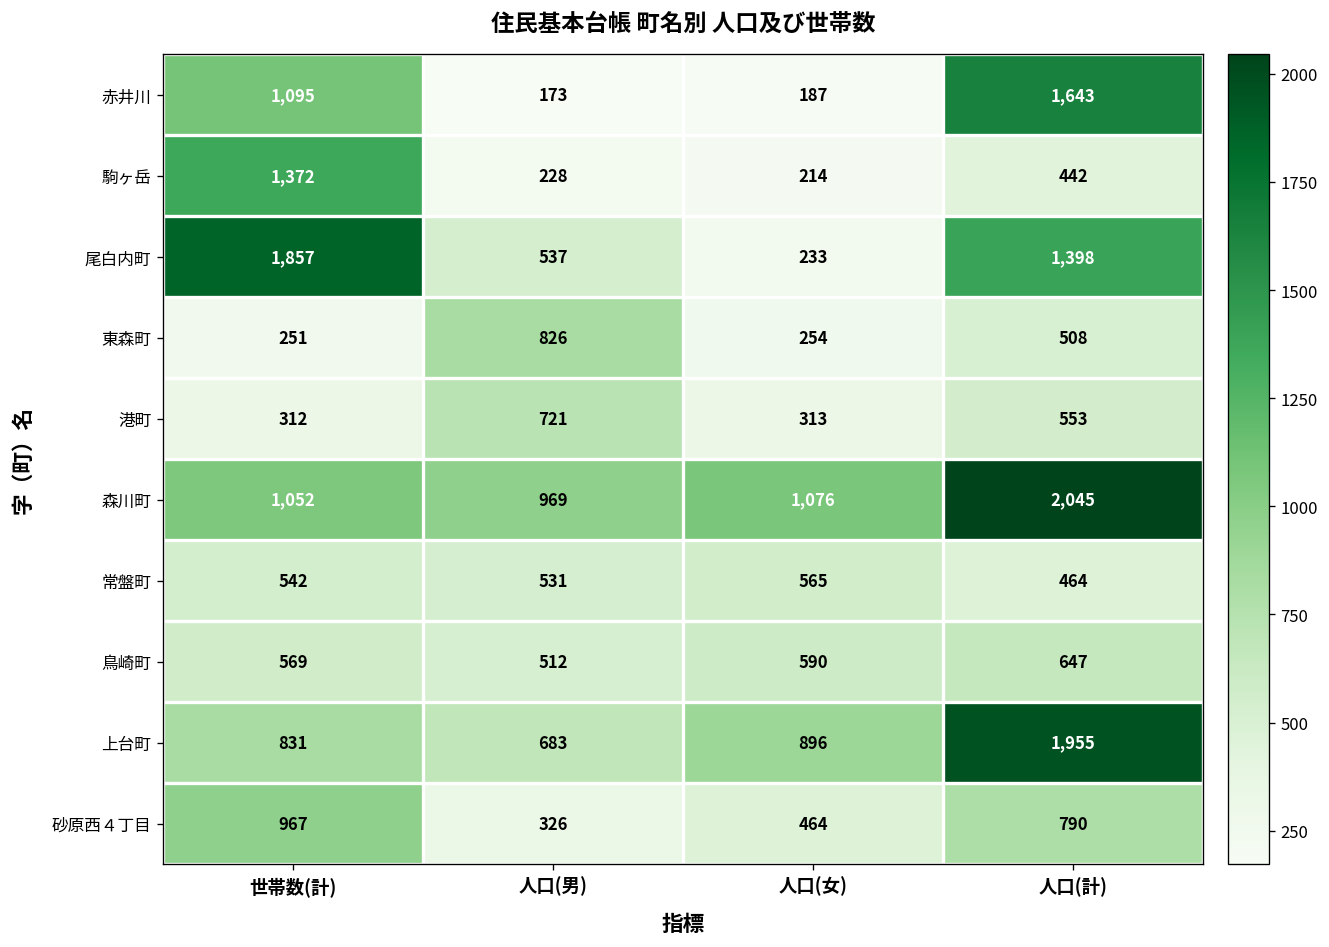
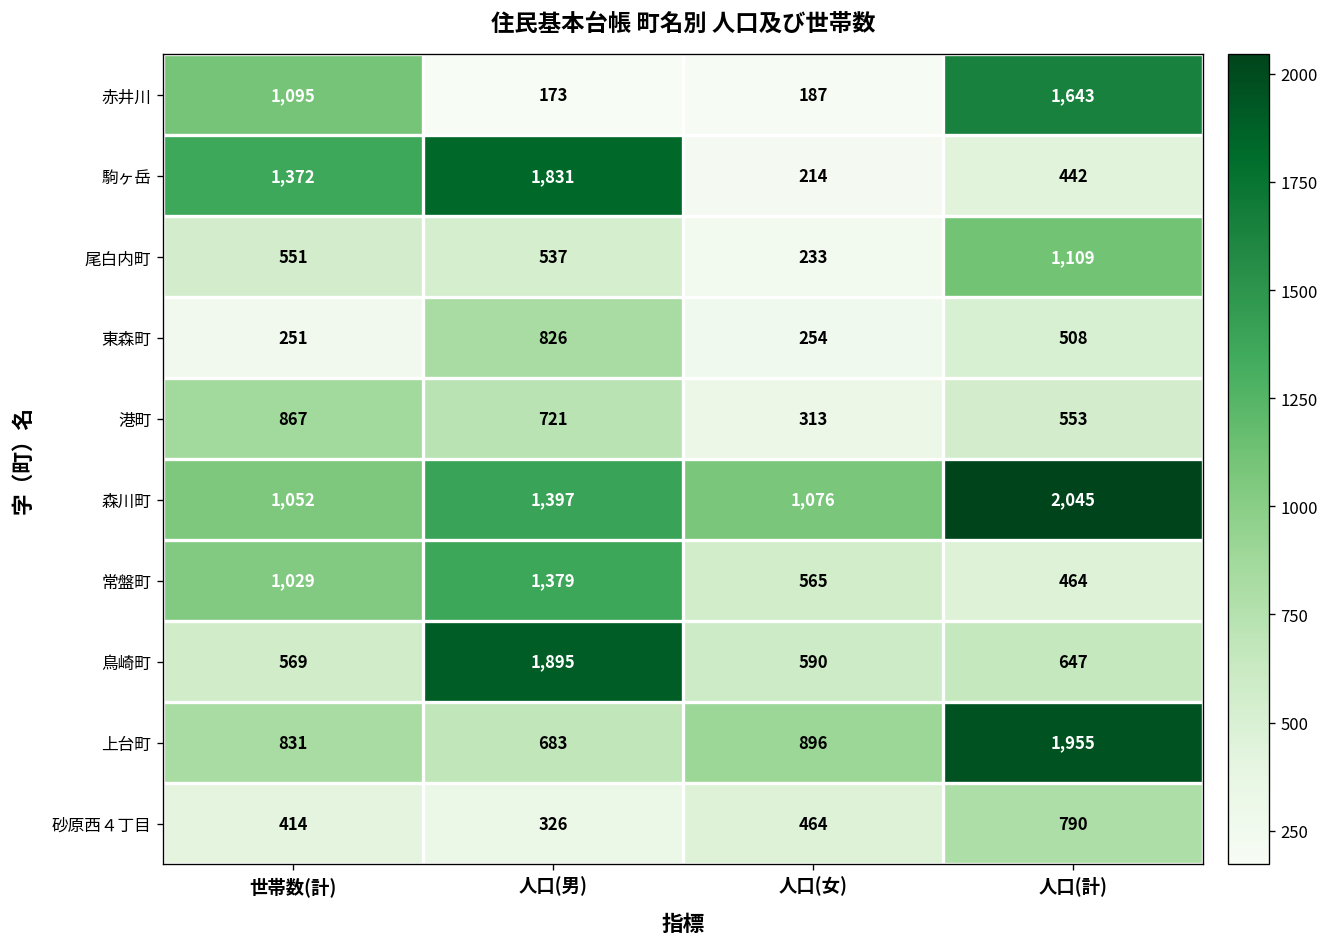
駒ヶ岳, 人口(男): 228 -> 1,831
尾白内町, 世帯数(計): 1,857 -> 551
尾白内町, 人口(計): 1,398 -> 1,109
港町, 世帯数(計): 312 -> 867
森川町, 人口(男): 969 -> 1,397
常盤町, 世帯数(計): 542 -> 1,029
常盤町, 人口(男): 531 -> 1,379
鳥崎町, 人口(男): 512 -> 1,895
砂原西４丁目, 世帯数(計): 967 -> 414
